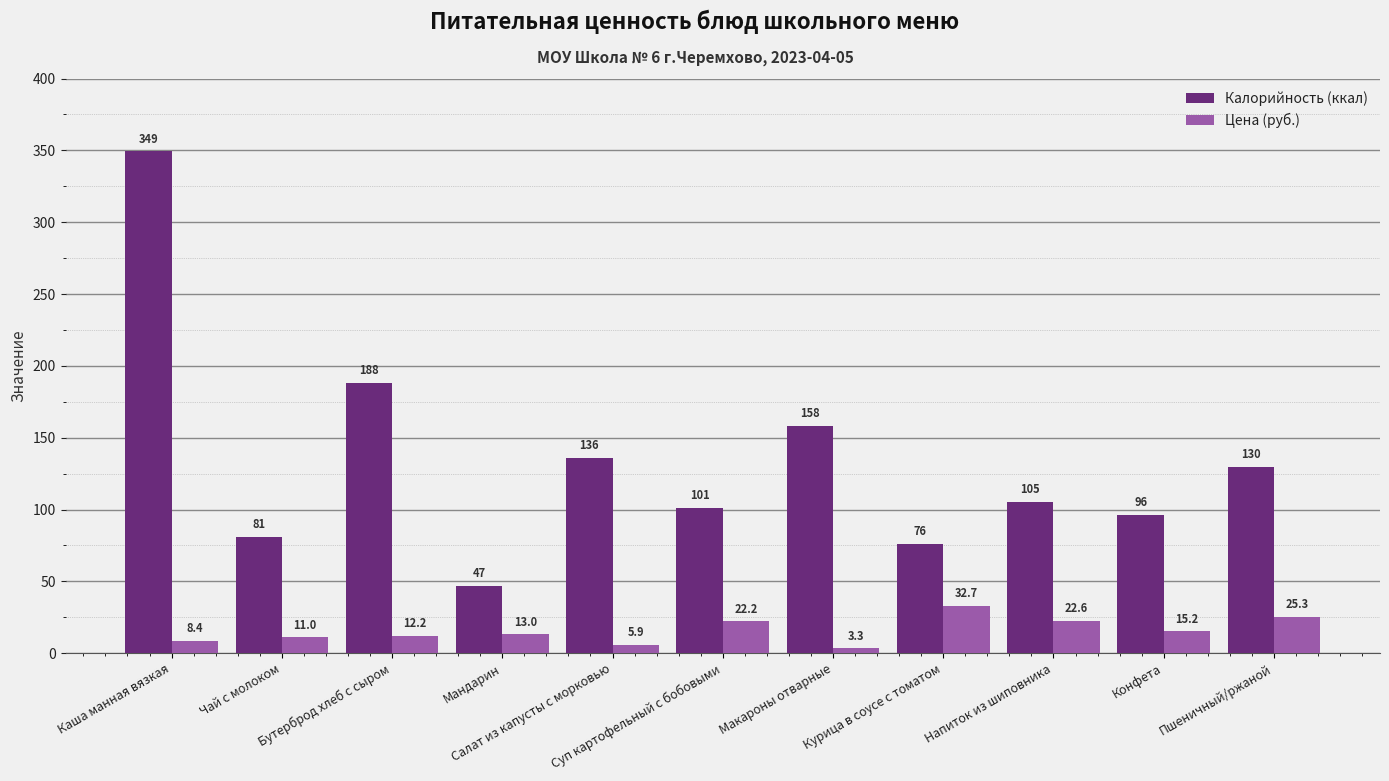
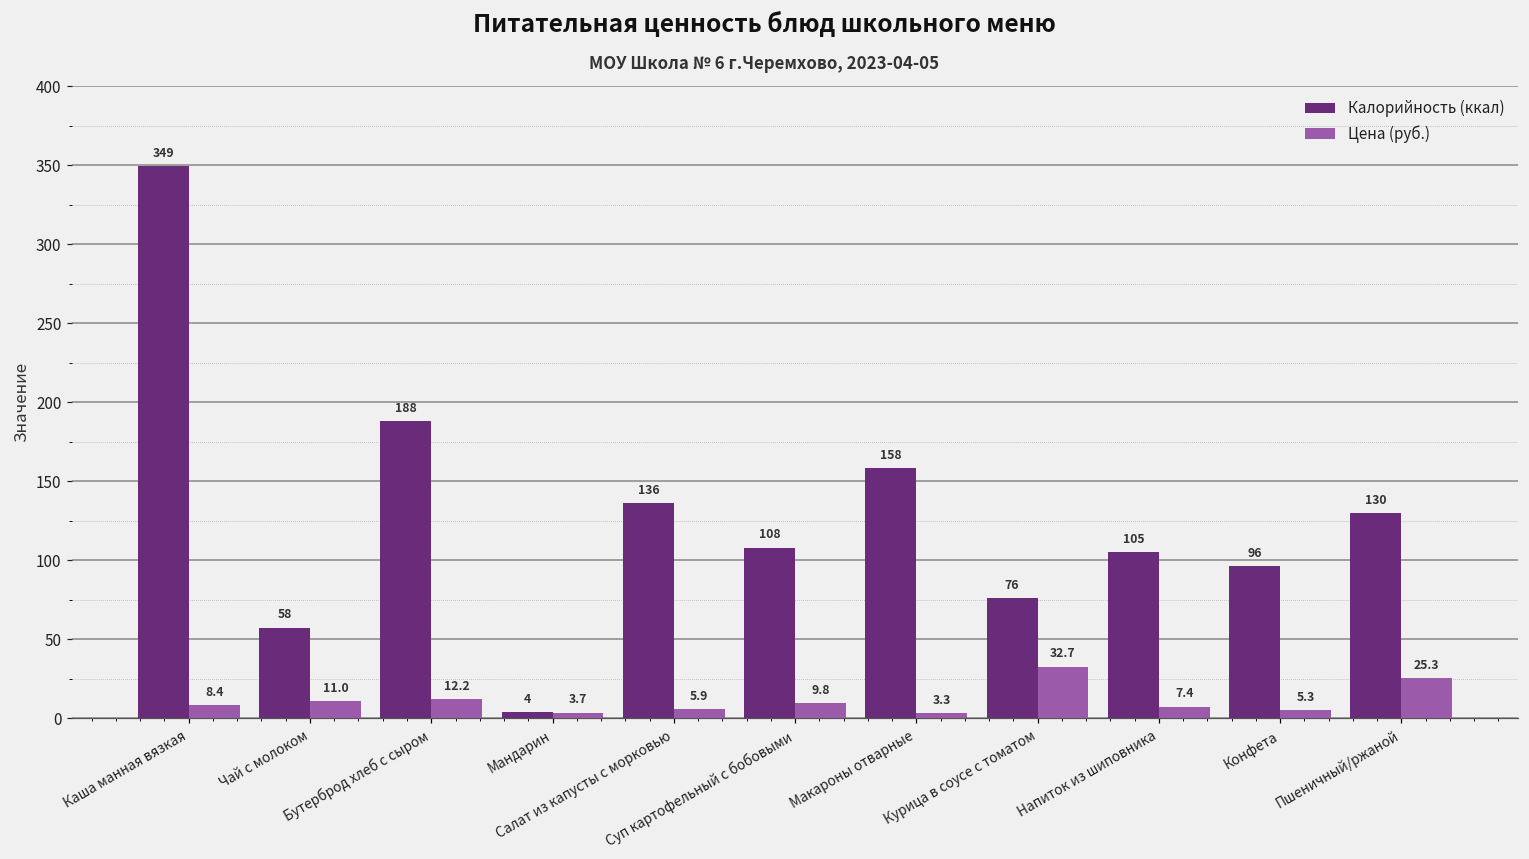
Калорийность (ккал), Чай с молоком: 81 -> 58
Калорийность (ккал), Мандарин: 47 -> 4
Цена (руб.), Мандарин: 13.0 -> 3.7
Калорийность (ккал), Суп картофельный с бобовыми: 101 -> 108
Цена (руб.), Суп картофельный с бобовыми: 22.2 -> 9.8
Цена (руб.), Напиток из шиповника: 22.6 -> 7.4
Цена (руб.), Конфета: 15.2 -> 5.3
